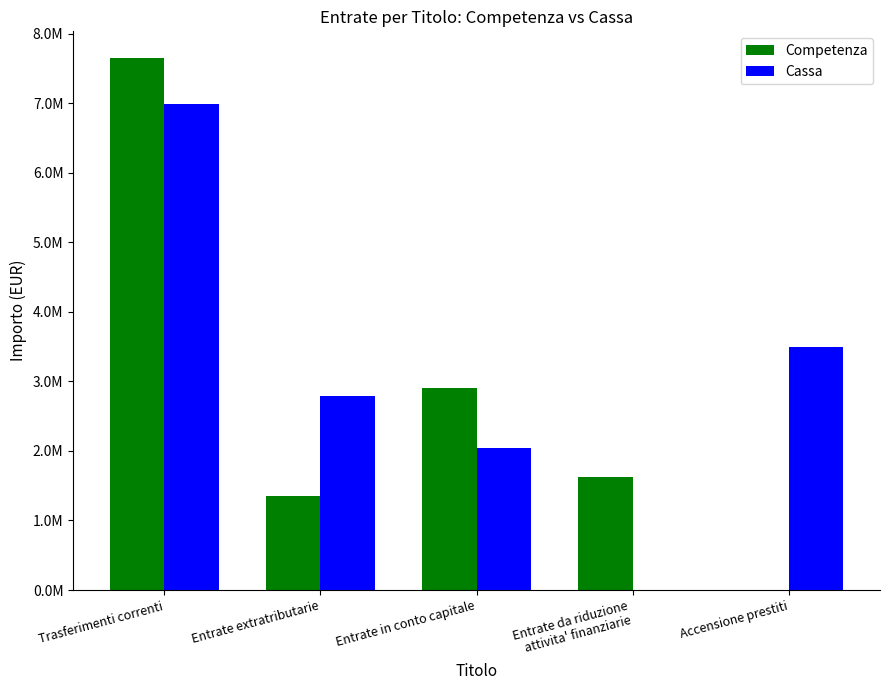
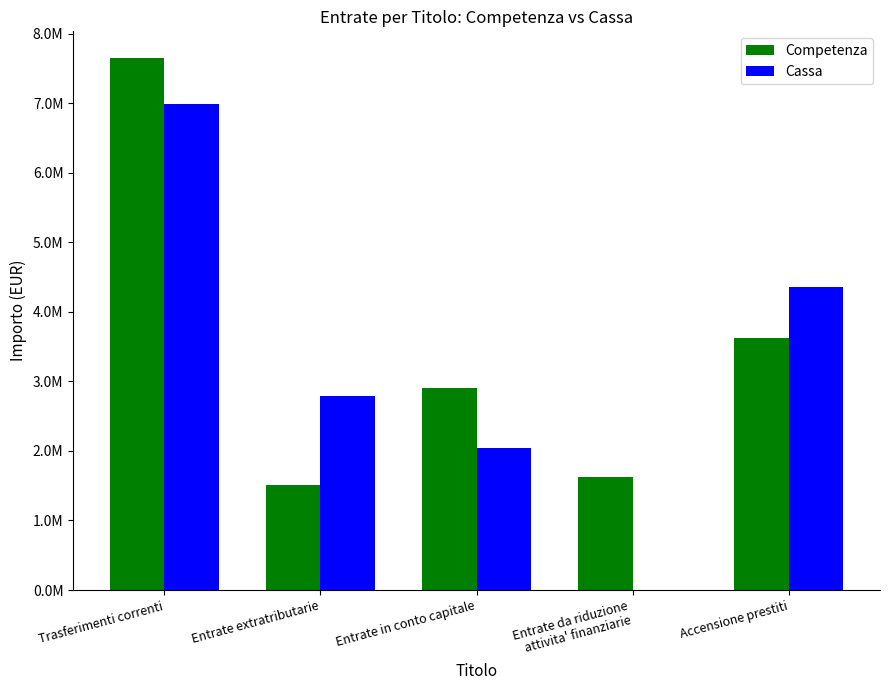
Competenza, Entrate extratributarie: 1400000 -> 1500000
Competenza, Accensione prestiti: 0 -> 3600000
Cassa, Accensione prestiti: 3500000 -> 4400000
